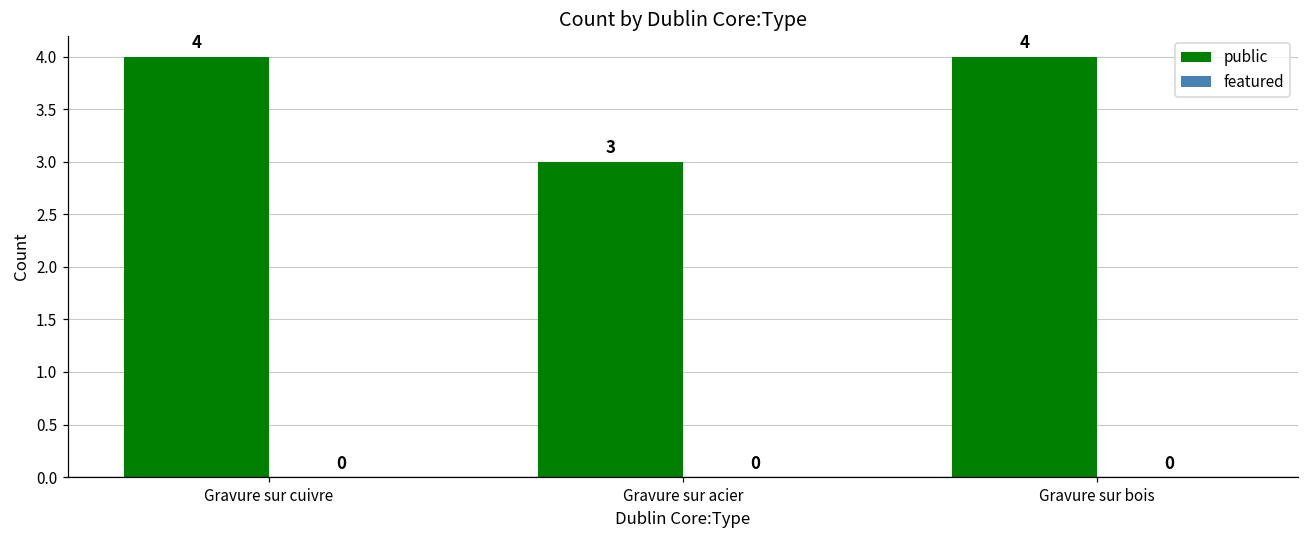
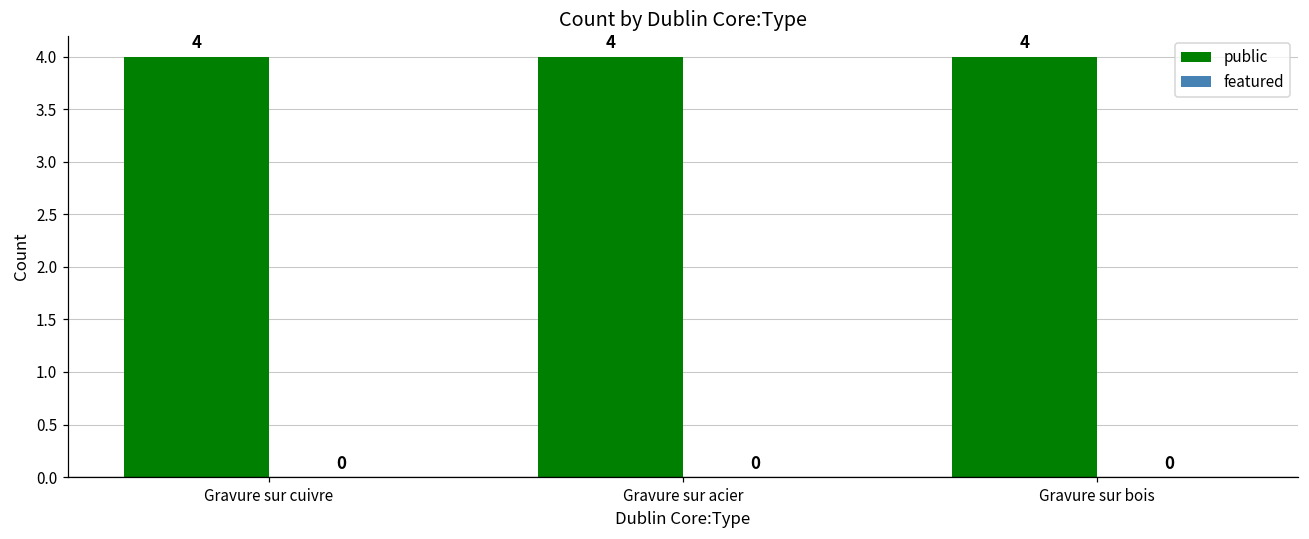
public, Gravure sur acier: 3 -> 4
